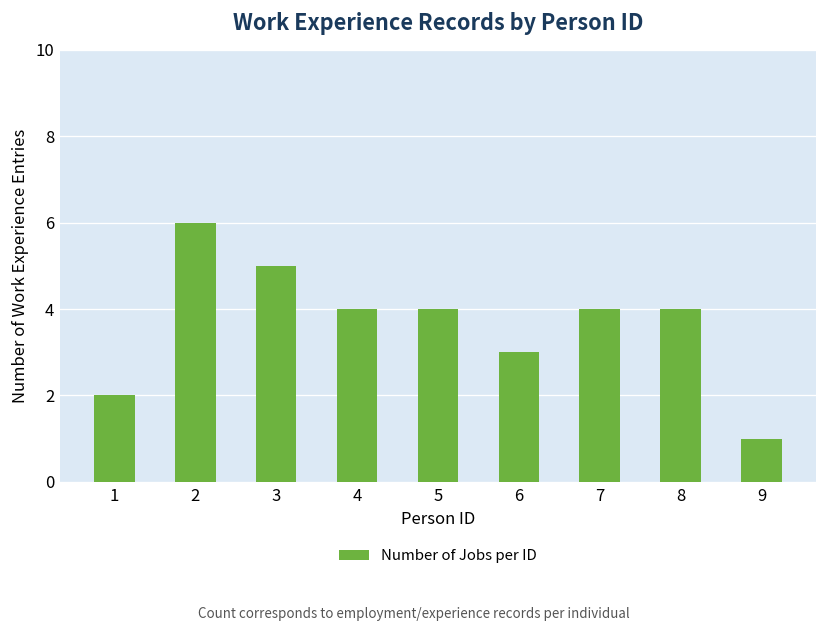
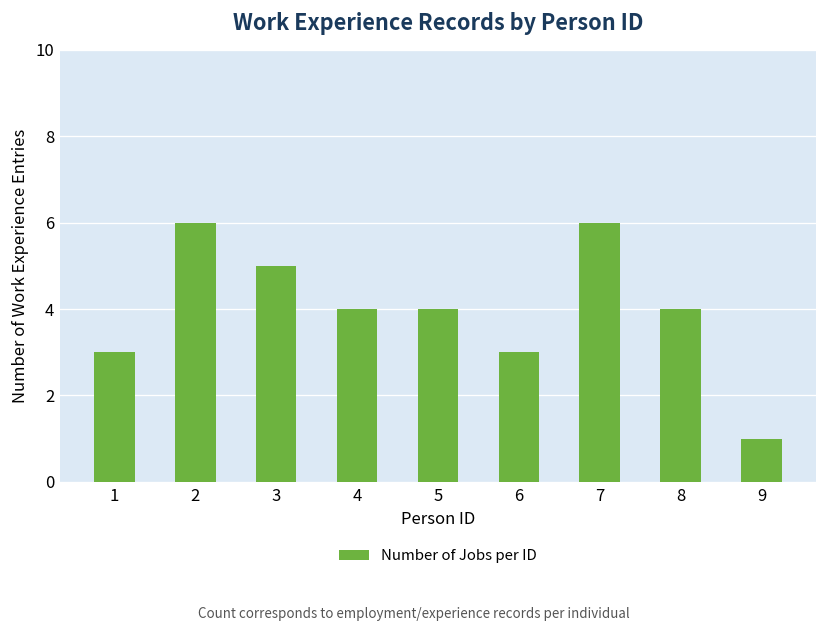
1: 2 -> 3
7: 4 -> 6
